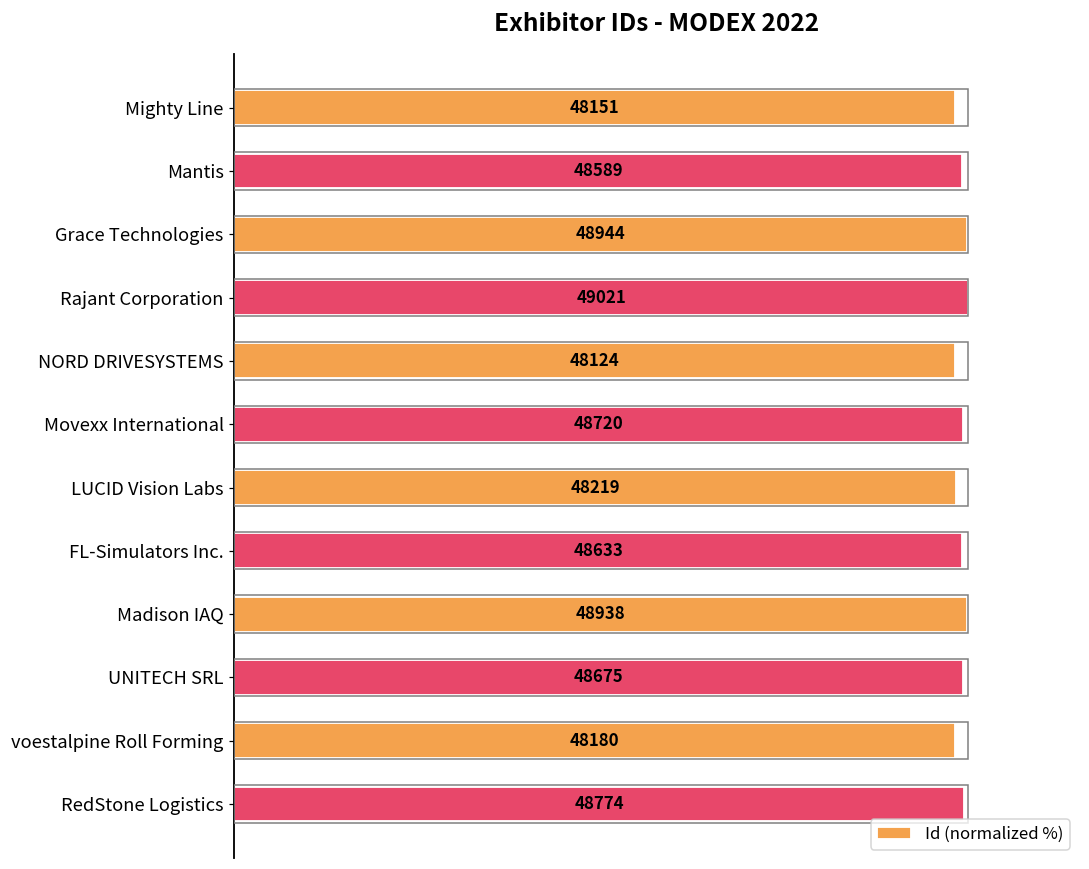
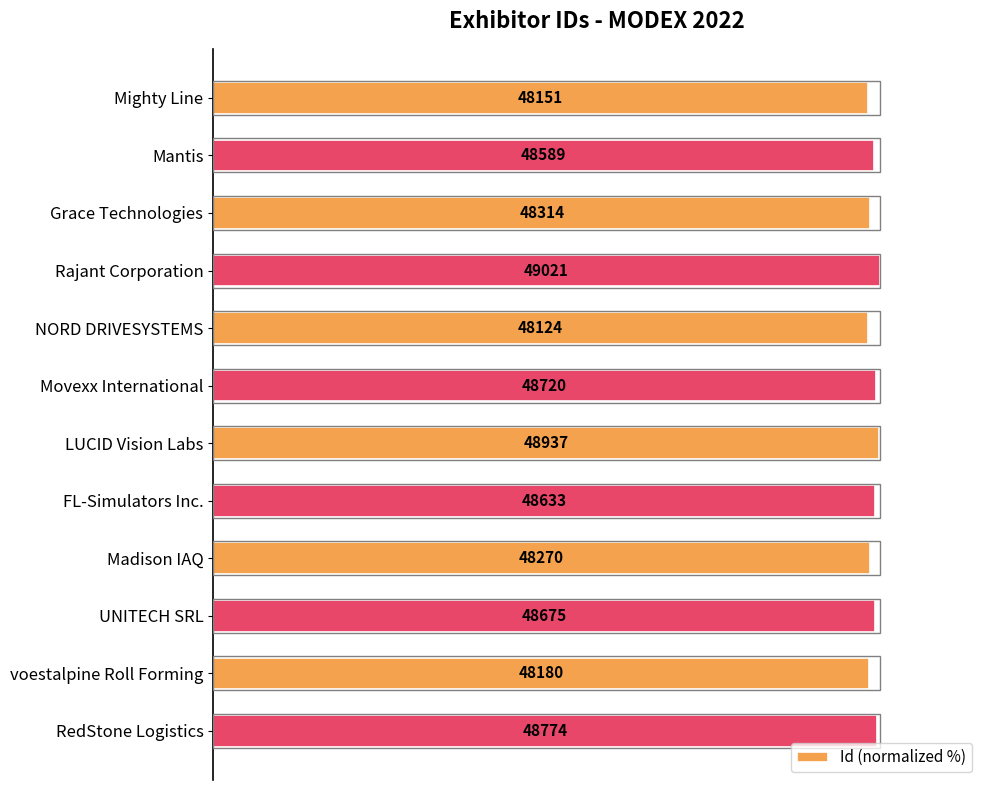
Grace Technologies: 48944 -> 48314
LUCID Vision Labs: 48219 -> 48937
Madison IAQ: 48938 -> 48270
